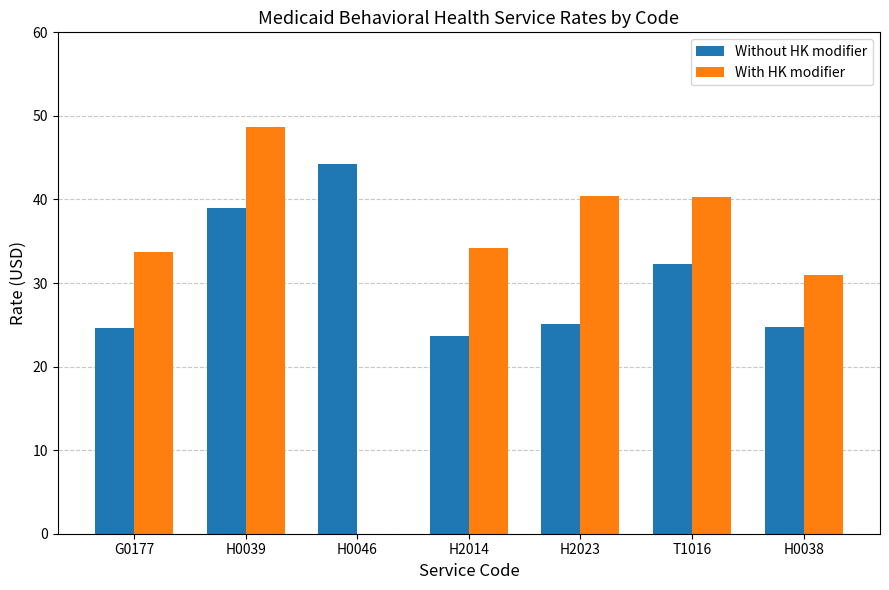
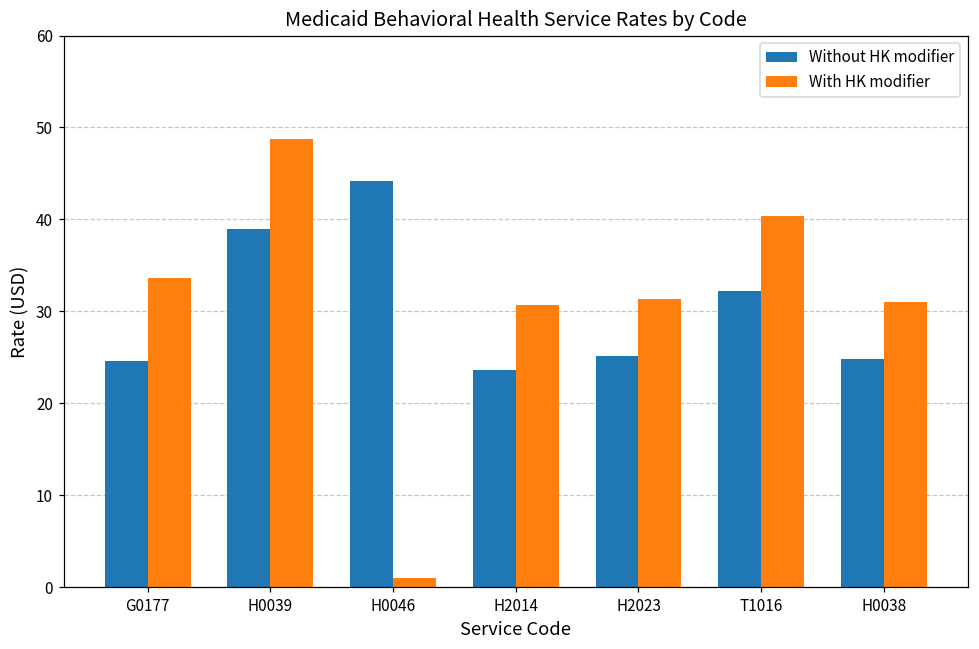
With HK modifier, H0046: 0 -> 1
With HK modifier, H2014: 34 -> 31
With HK modifier, H2023: 40 -> 31
